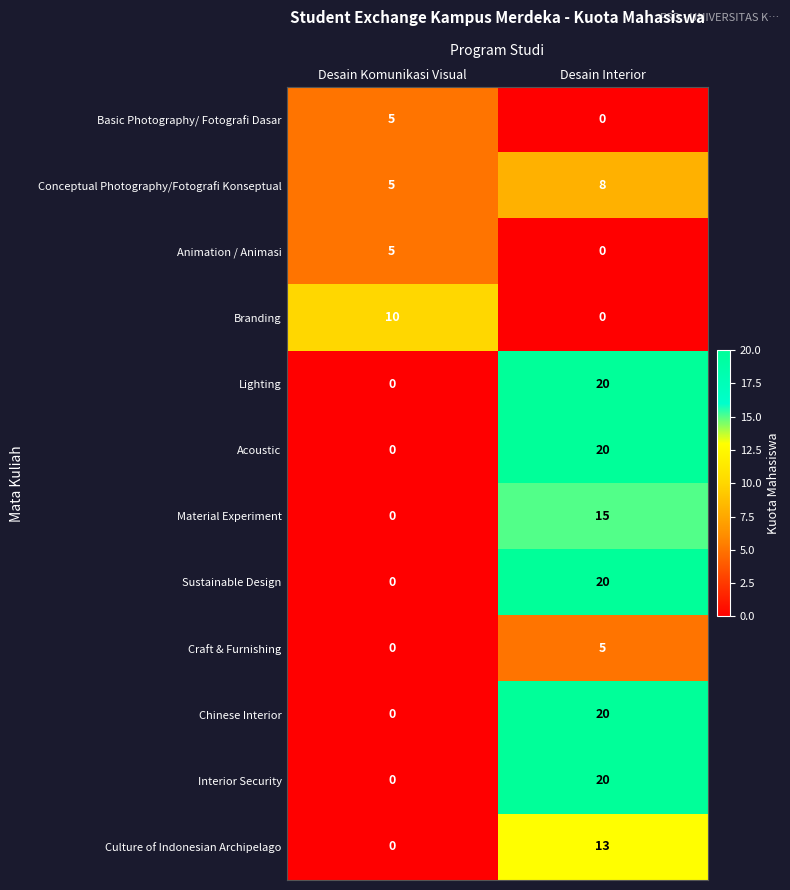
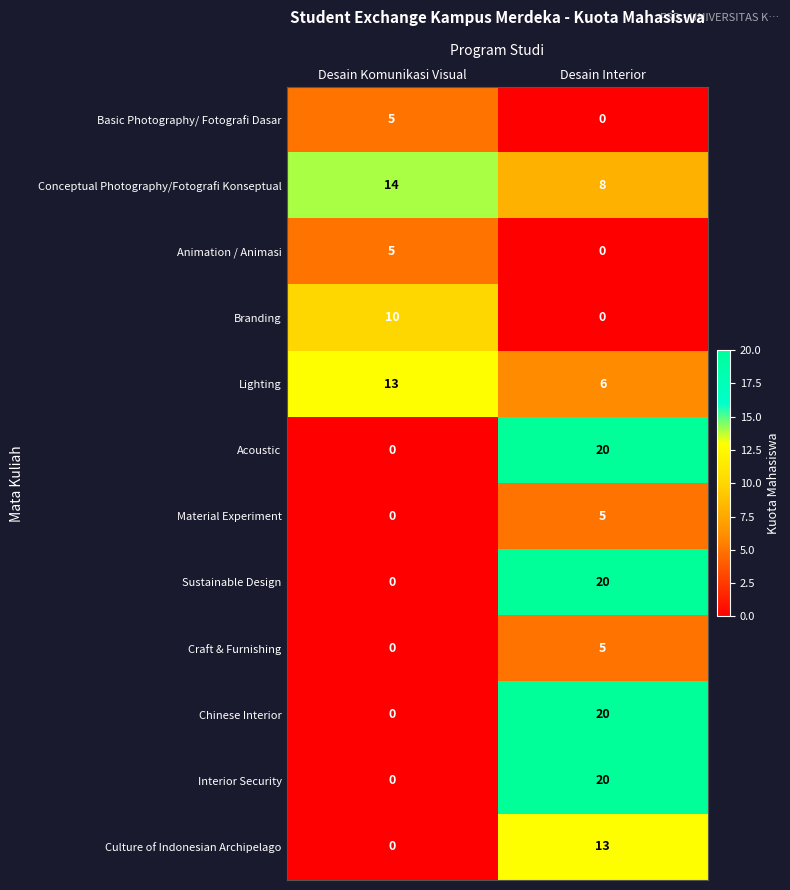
Conceptual Photography/Fotografi Konseptual, Desain Komunikasi Visual: 5 -> 14
Lighting, Desain Komunikasi Visual: 0 -> 13
Lighting, Desain Interior: 20 -> 6
Material Experiment, Desain Interior: 15 -> 5
